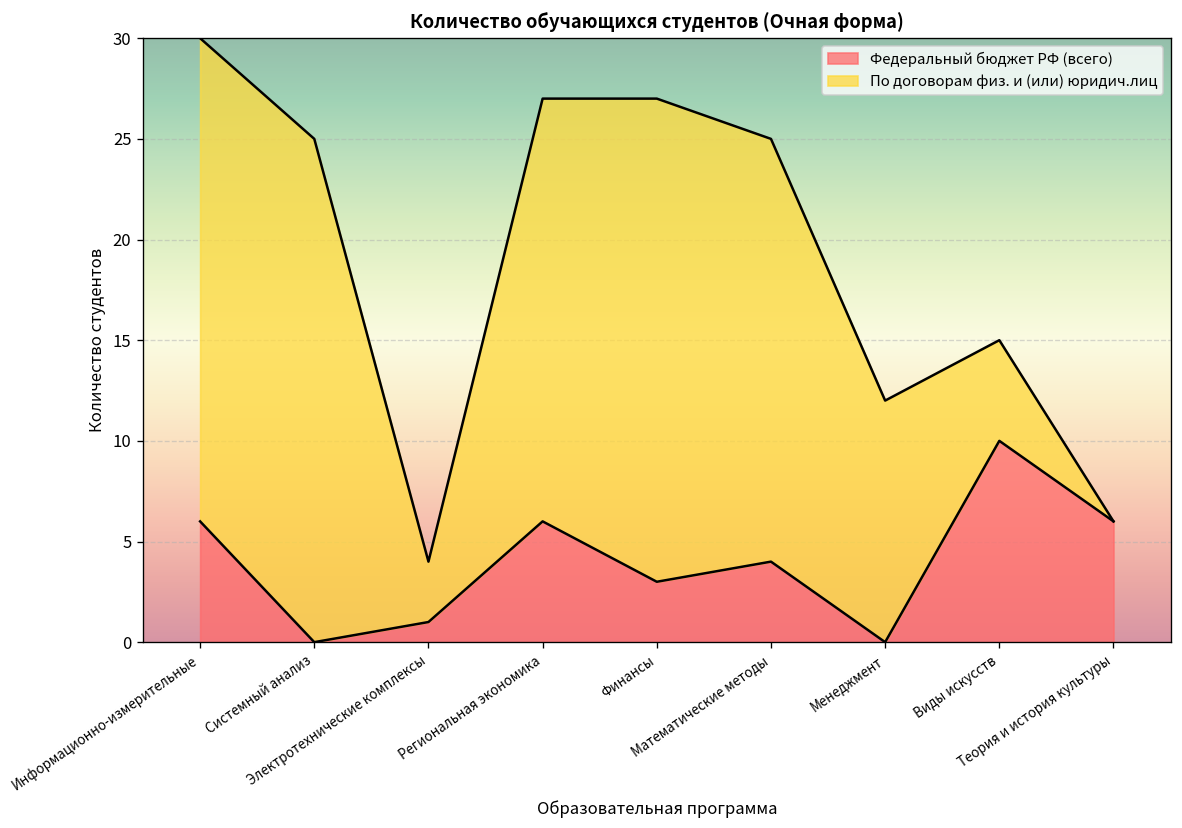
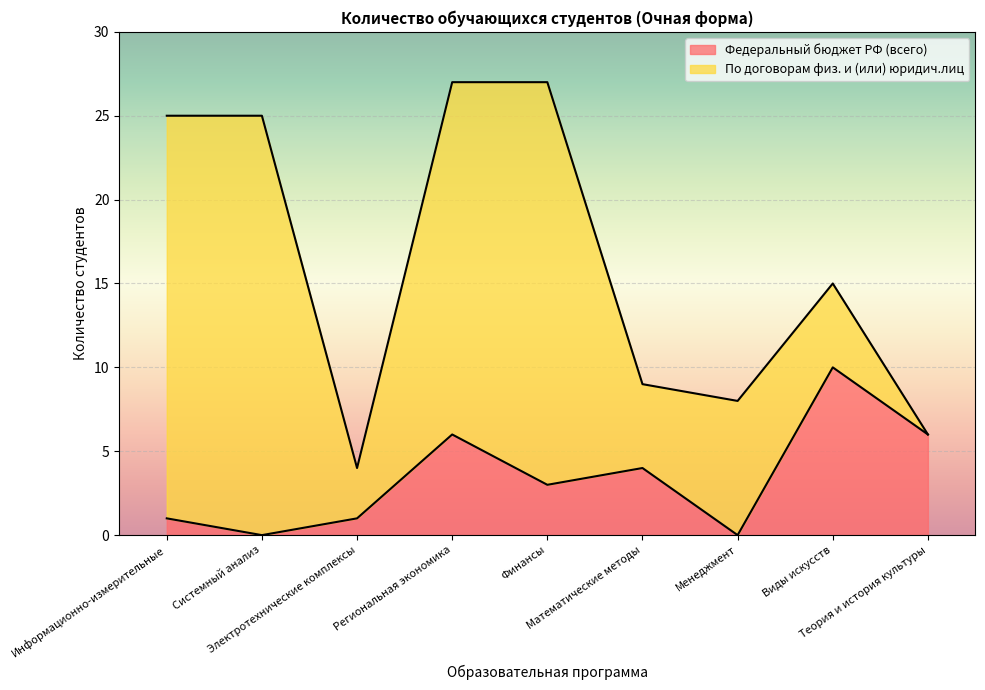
Федеральный бюджет РФ (всего), Информационно-измерительные: 6 -> 1
По договорам физ. и (или) юридич.лиц, Математические методы: 21 -> 5
По договорам физ. и (или) юридич.лиц, Менеджмент: 12 -> 8
